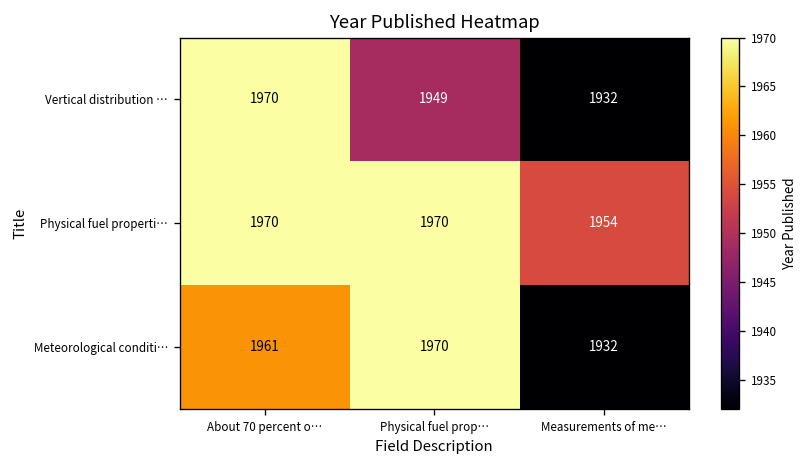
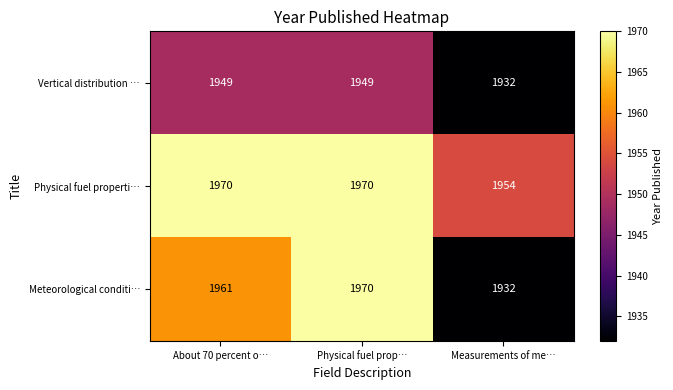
Vertical distribution …, About 70 percent o…: 1970 -> 1949
